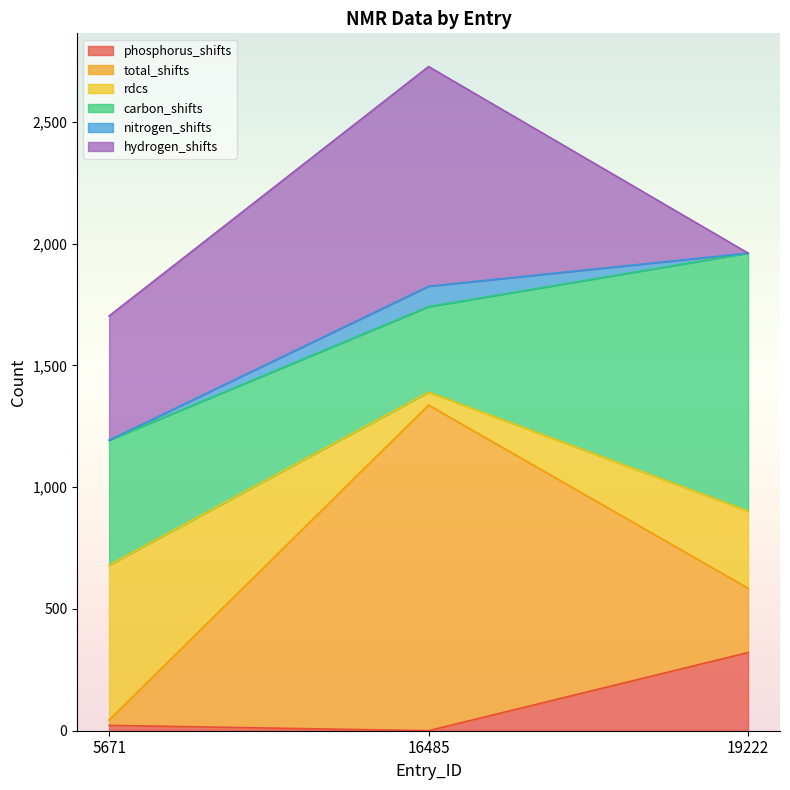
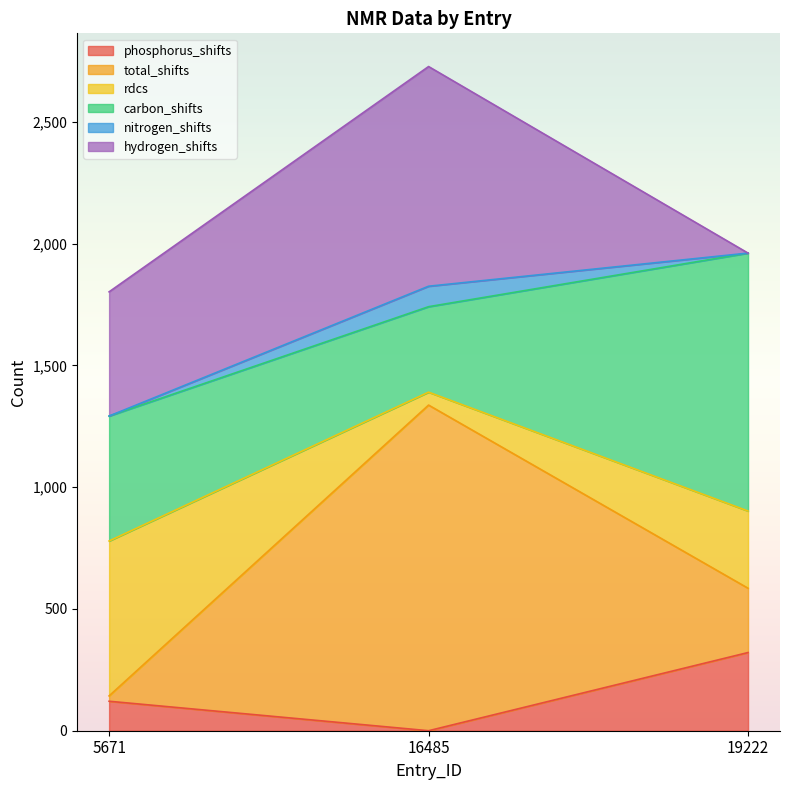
phosphorus_shifts, 5671: 20 -> 120
